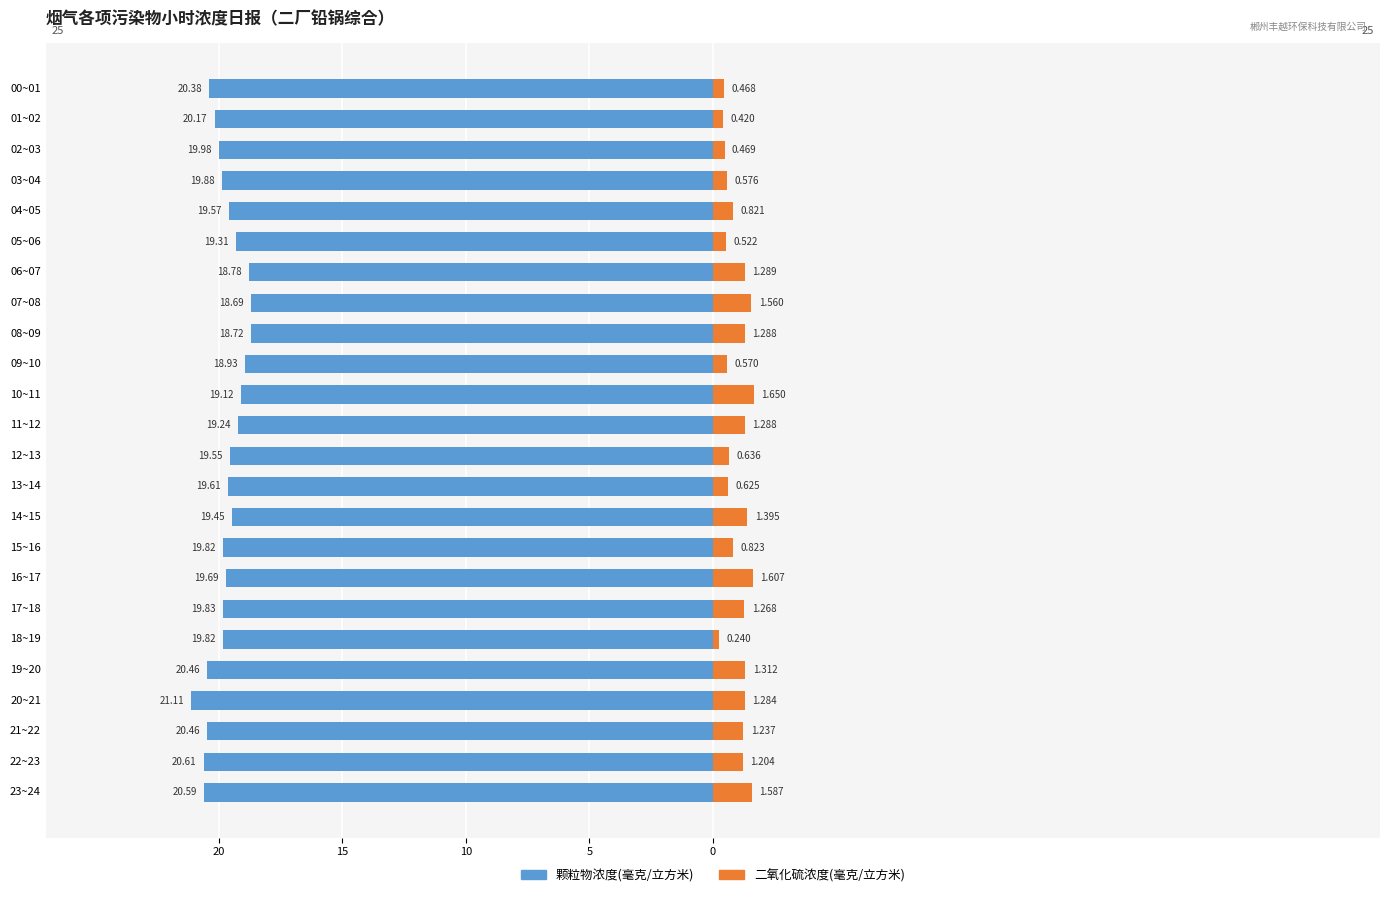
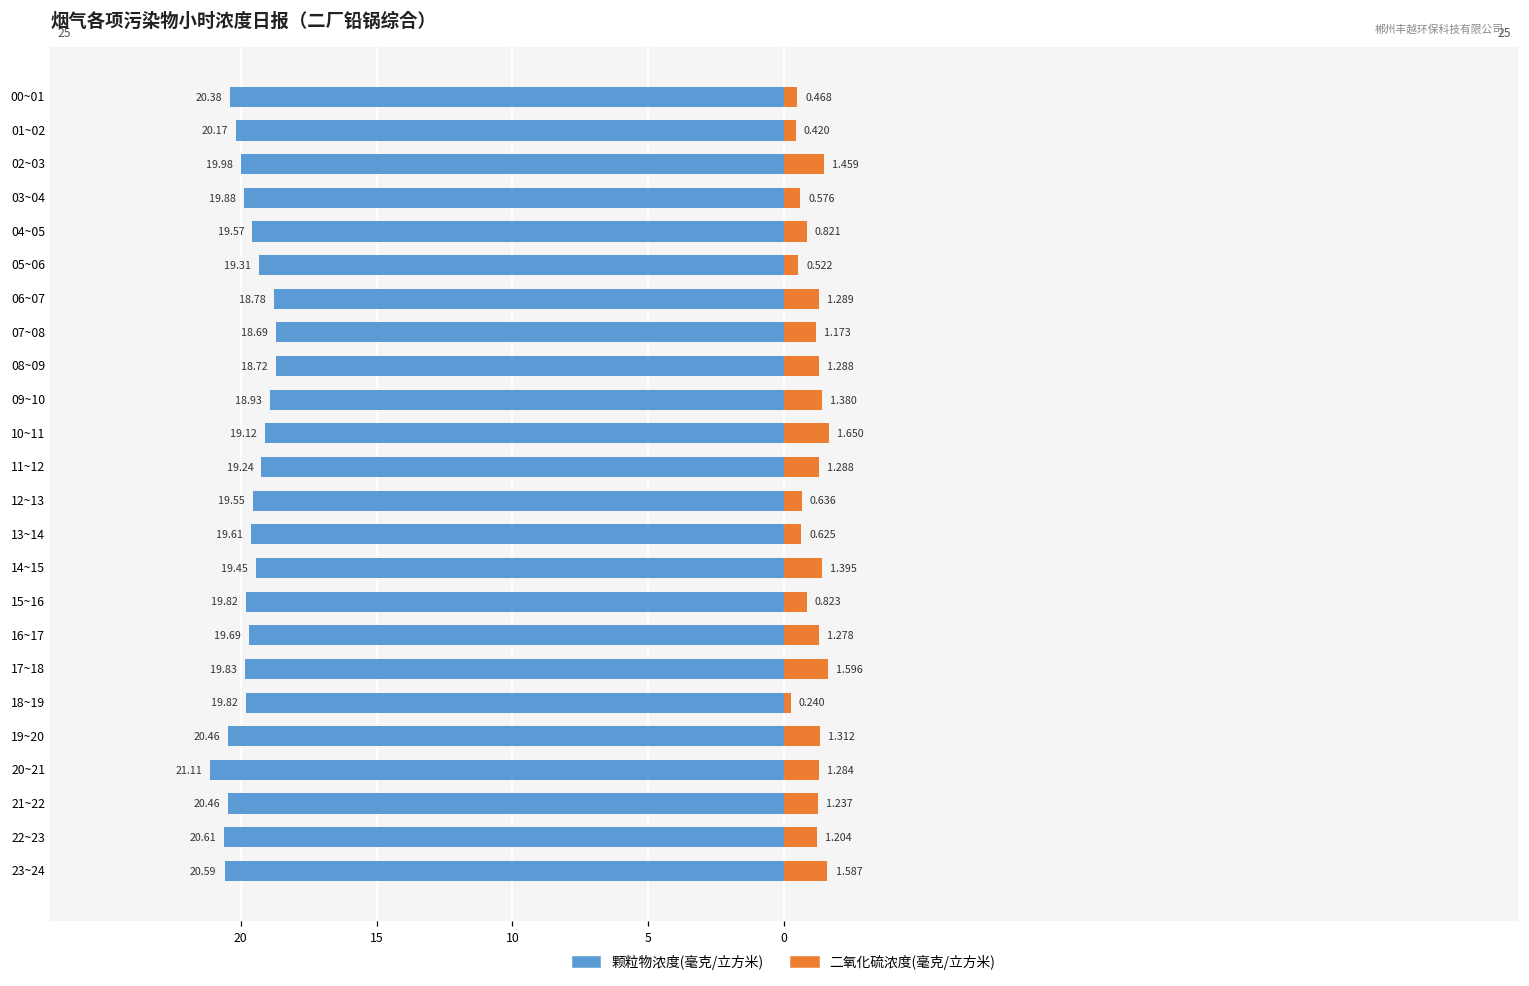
二氧化硫浓度(毫克/立方米), 02~03: 0.469 -> 1.459
二氧化硫浓度(毫克/立方米), 07~08: 1.560 -> 1.173
二氧化硫浓度(毫克/立方米), 09~10: 0.570 -> 1.380
二氧化硫浓度(毫克/立方米), 16~17: 1.607 -> 1.278
二氧化硫浓度(毫克/立方米), 17~18: 1.268 -> 1.596
